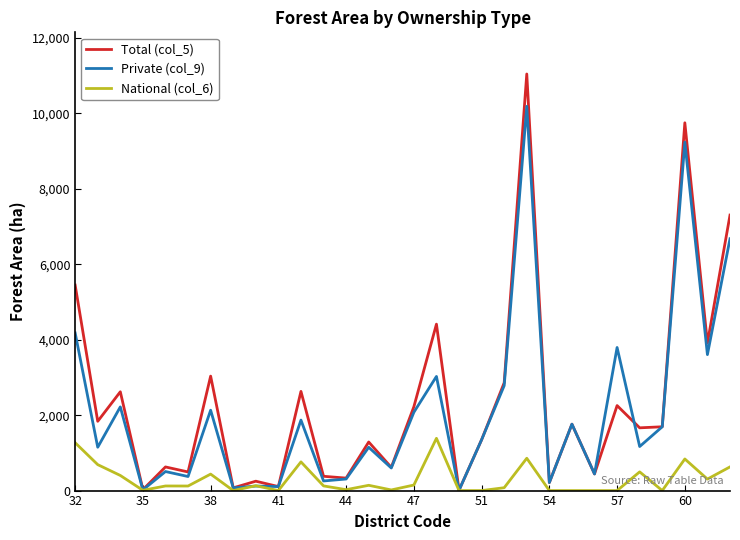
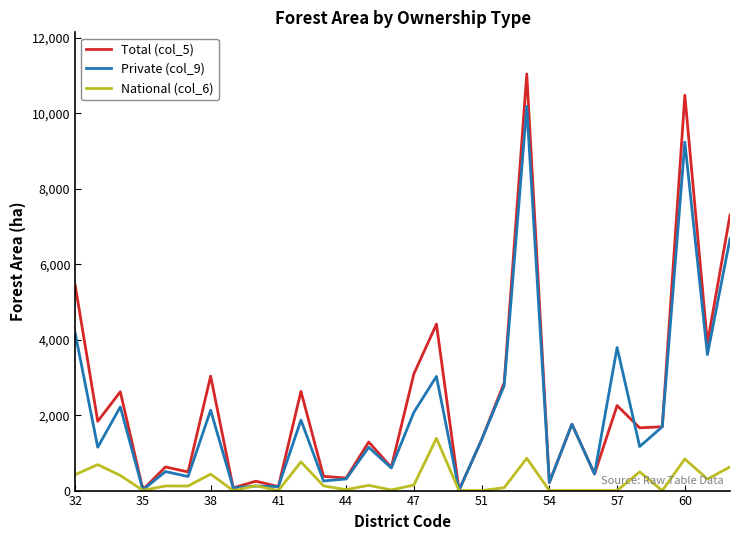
National (col_6), 32: 1,300 -> 400
Total (col_5), 47: 2,200 -> 3,100
Total (col_5), 60: 9,800 -> 10,500
